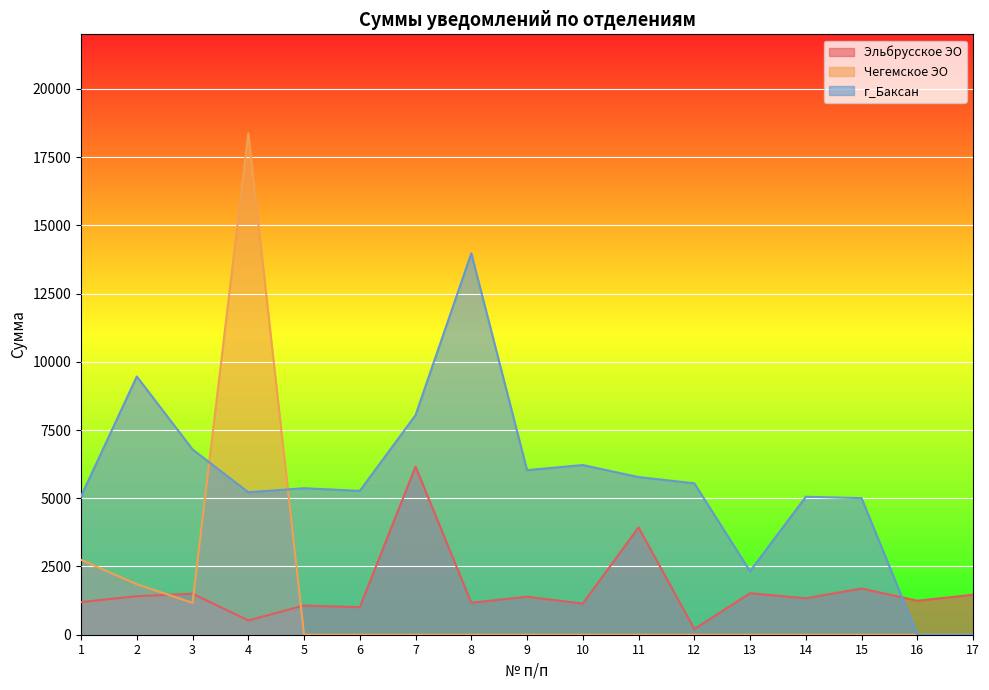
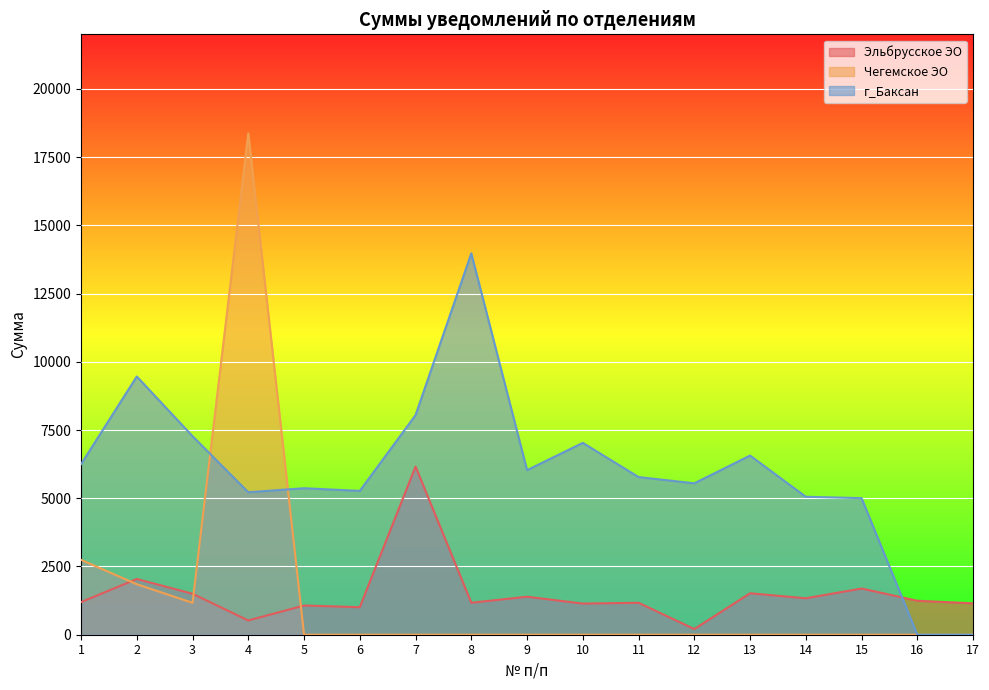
г_Баксан, 1: 5100 -> 6200
Эльбрусское ЭО, 2: 1400 -> 2000
г_Баксан, 3: 6800 -> 7300
г_Баксан, 10: 6200 -> 7000
Эльбрусское ЭО, 11: 3900 -> 1200
г_Баксан, 13: 2300 -> 6600
Эльбрусское ЭО, 17: 1500 -> 1200
